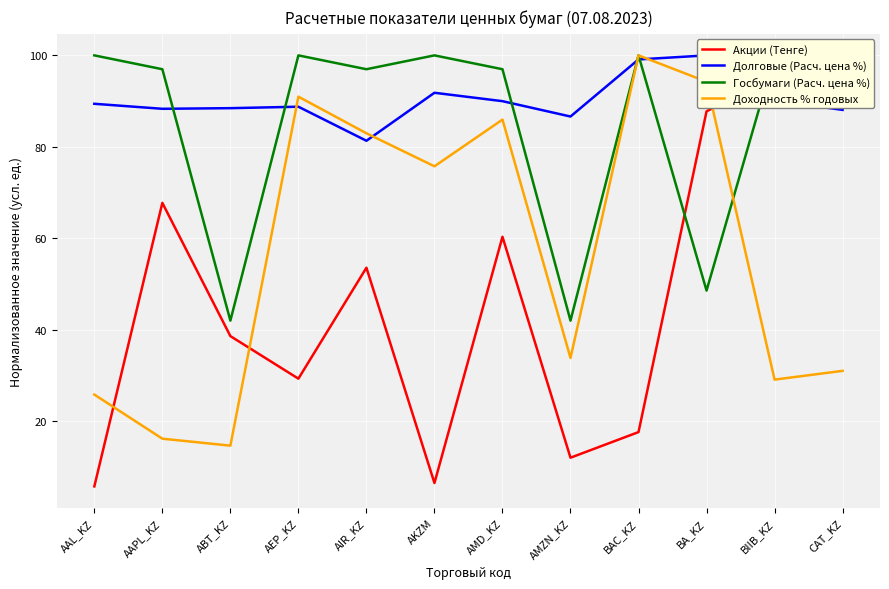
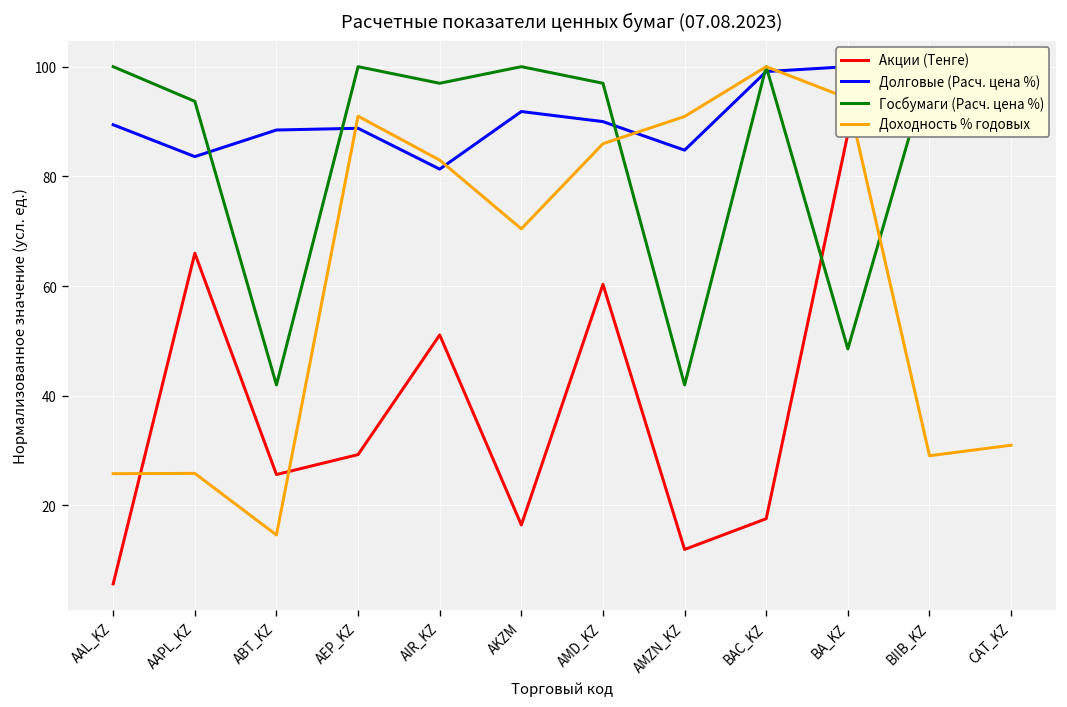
Акции (Тенге), AAPL_KZ: 68 -> 66
Долговые (Расч. цена %), AAPL_KZ: 88 -> 84
Госбумаги (Расч. цена %), AAPL_KZ: 97 -> 94
Доходность % годовых, AAPL_KZ: 16 -> 26
Акции (Тенге), ABT_KZ: 39 -> 26
Акции (Тенге), AIR_KZ: 54 -> 51
Акции (Тенге), AKZM: 6 -> 16
Доходность % годовых, AKZM: 76 -> 70
Долговые (Расч. цена %), AMZN_KZ: 87 -> 85
Доходность % годовых, AMZN_KZ: 34 -> 91
